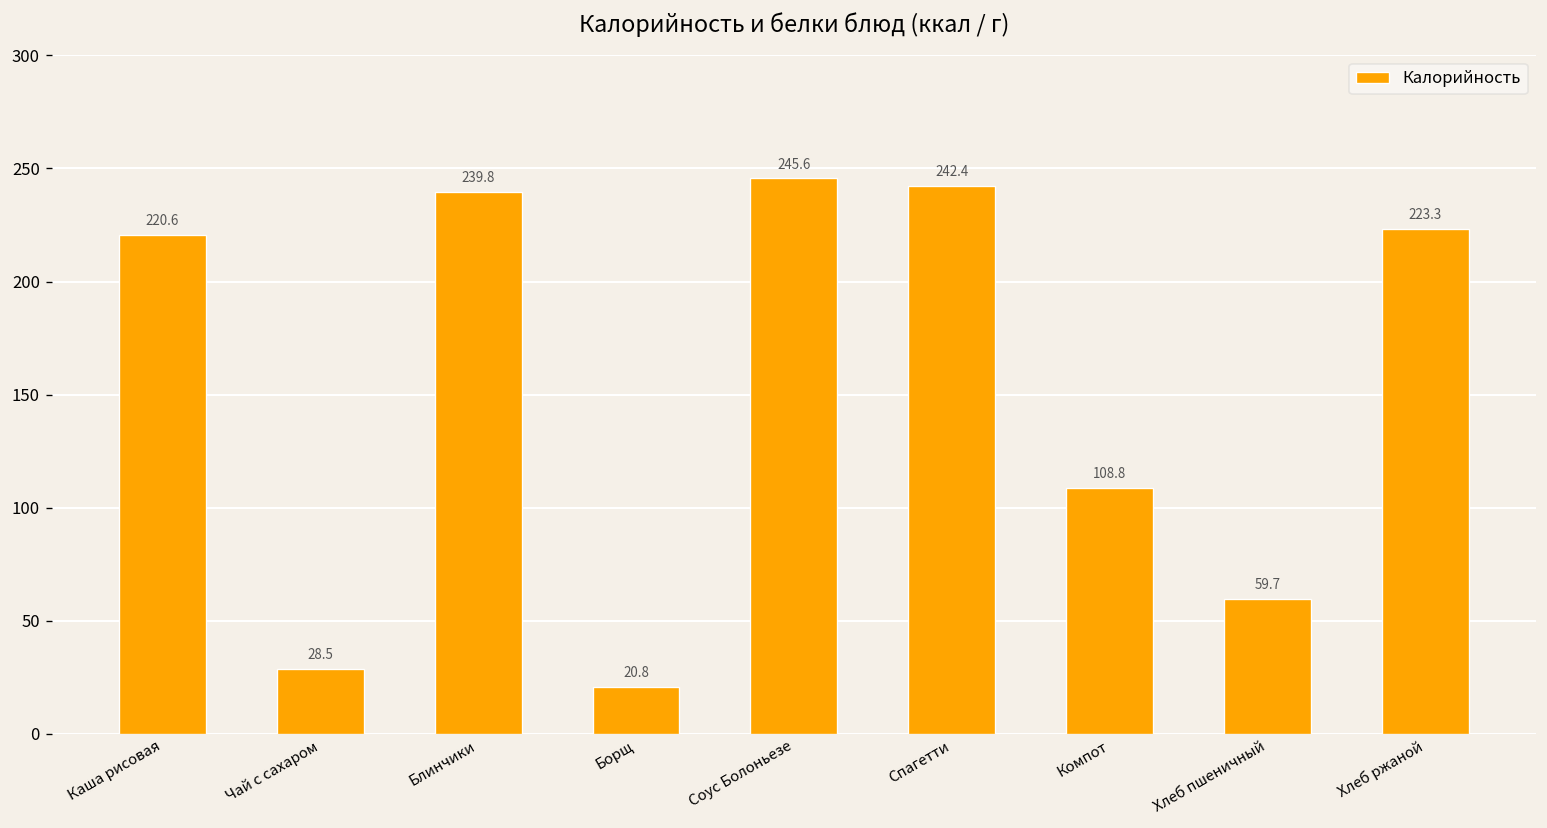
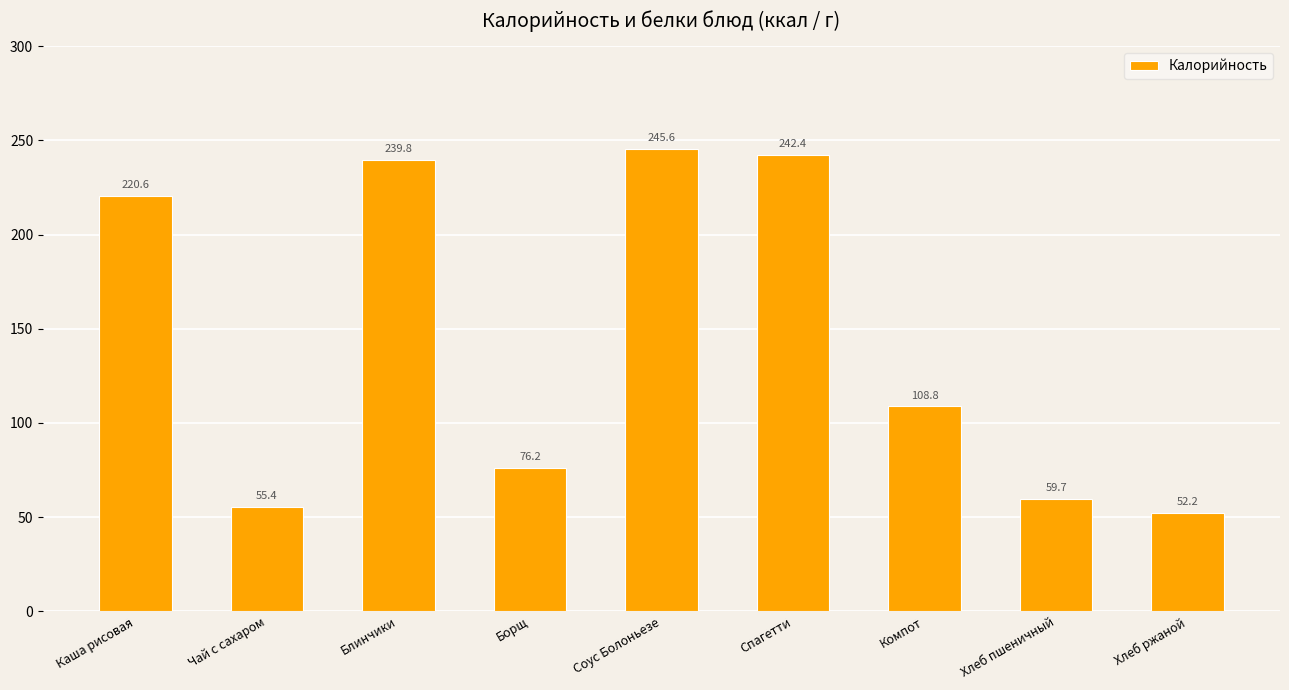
Чай с сахаром: 28.5 -> 55.4
Борщ: 20.8 -> 76.2
Хлеб ржаной: 223.3 -> 52.2
